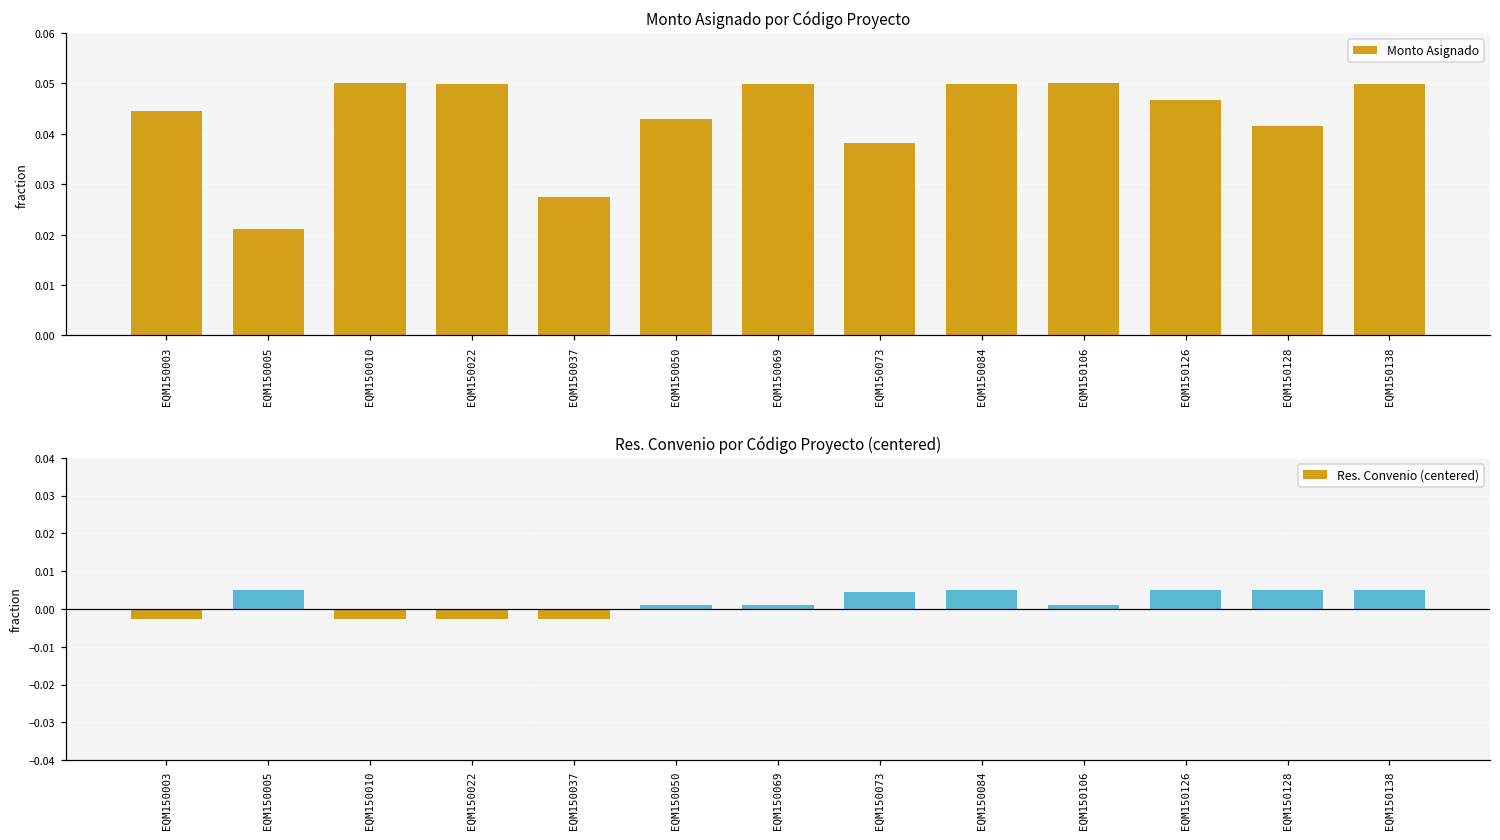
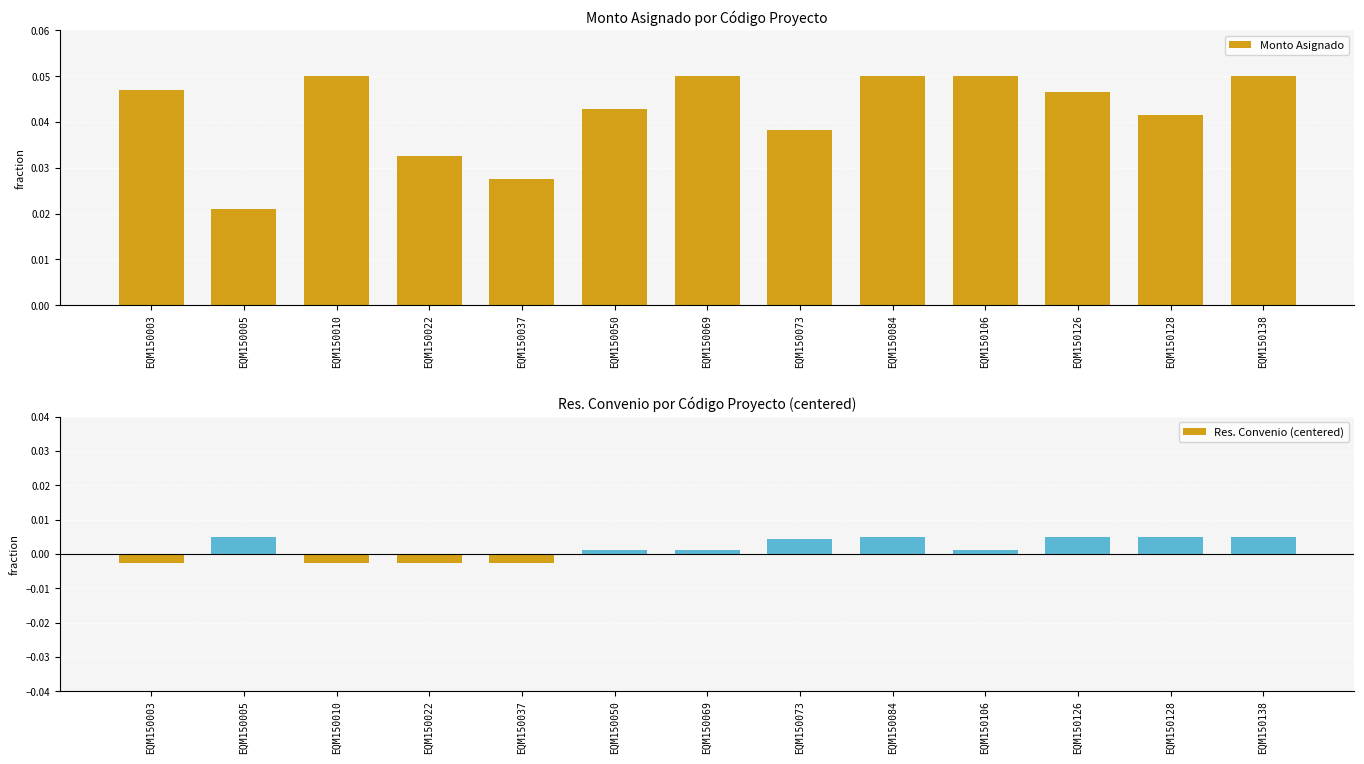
Monto Asignado por Código Proyecto, EQM150003: 0.045 -> 0.047
Monto Asignado por Código Proyecto, EQM150022: 0.050 -> 0.033
